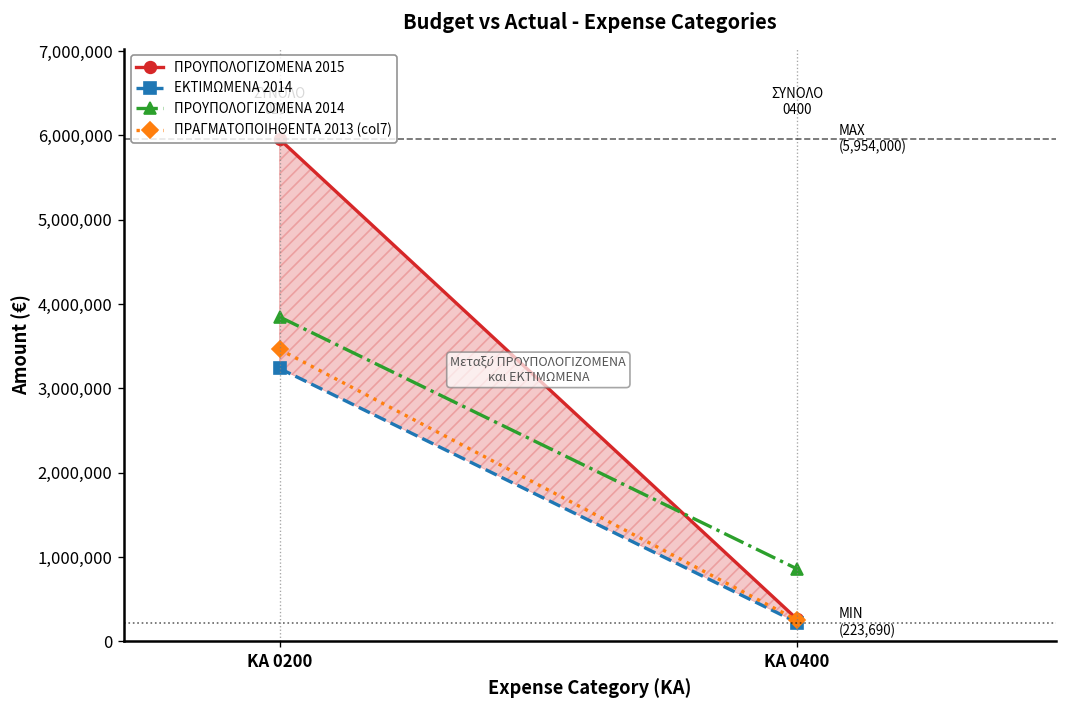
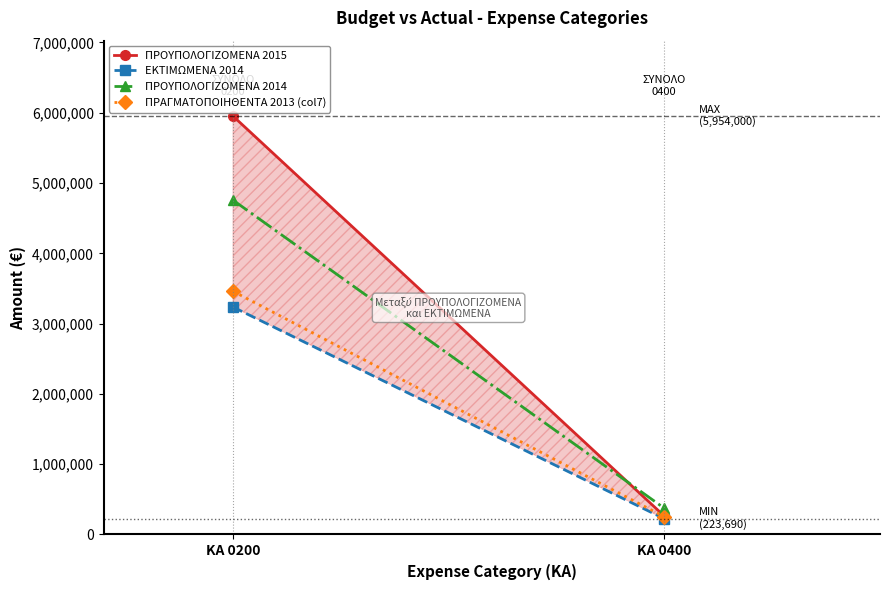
ΠΡΟΥΠΟΛΟΓΙΖΟΜΕΝΑ 2014, KA 0200: 3,800,000 -> 4,800,000
ΠΡΟΥΠΟΛΟΓΙΖΟΜΕΝΑ 2014, KA 0400: 900,000 -> 400,000
